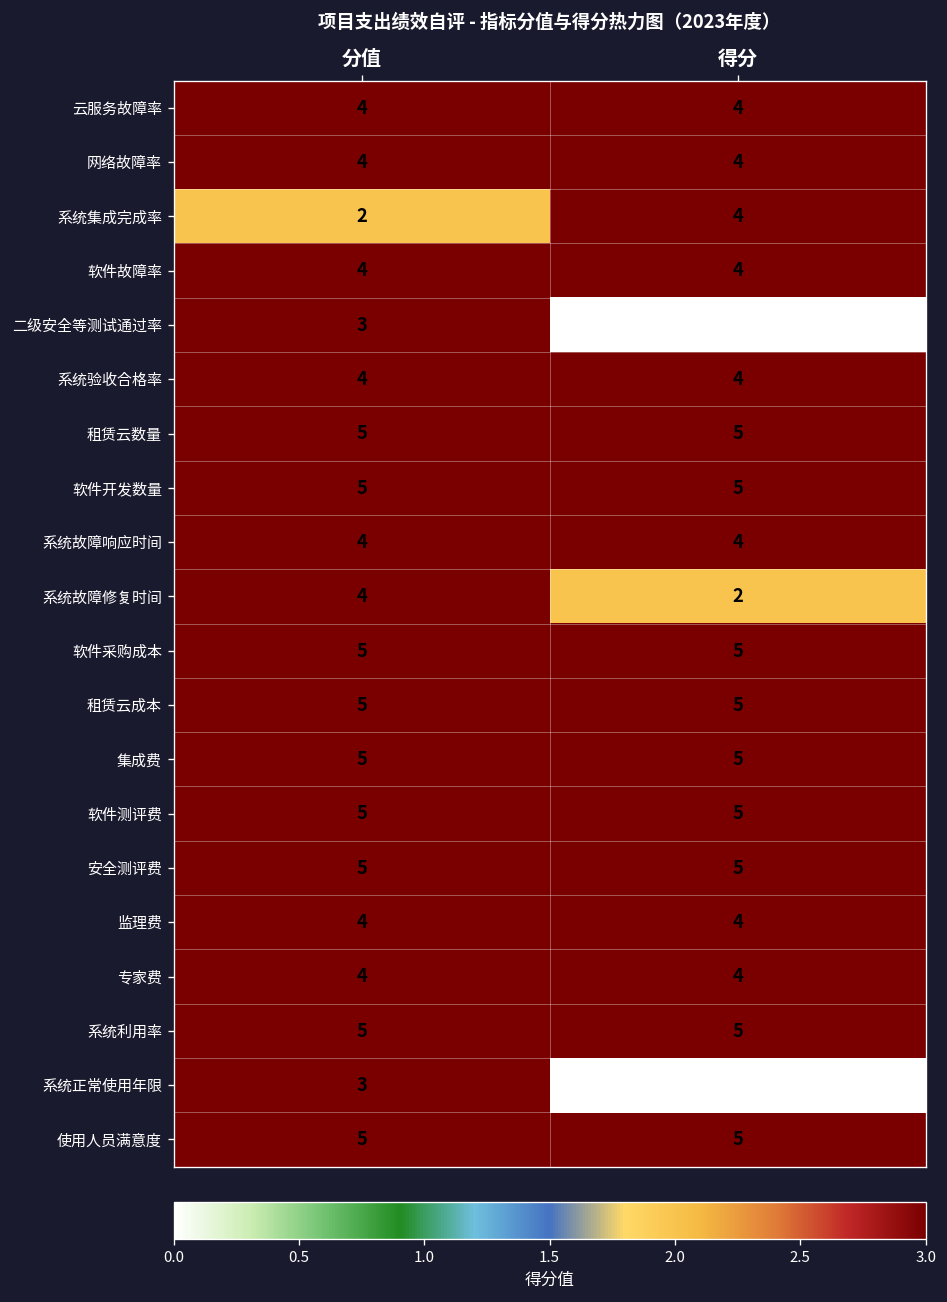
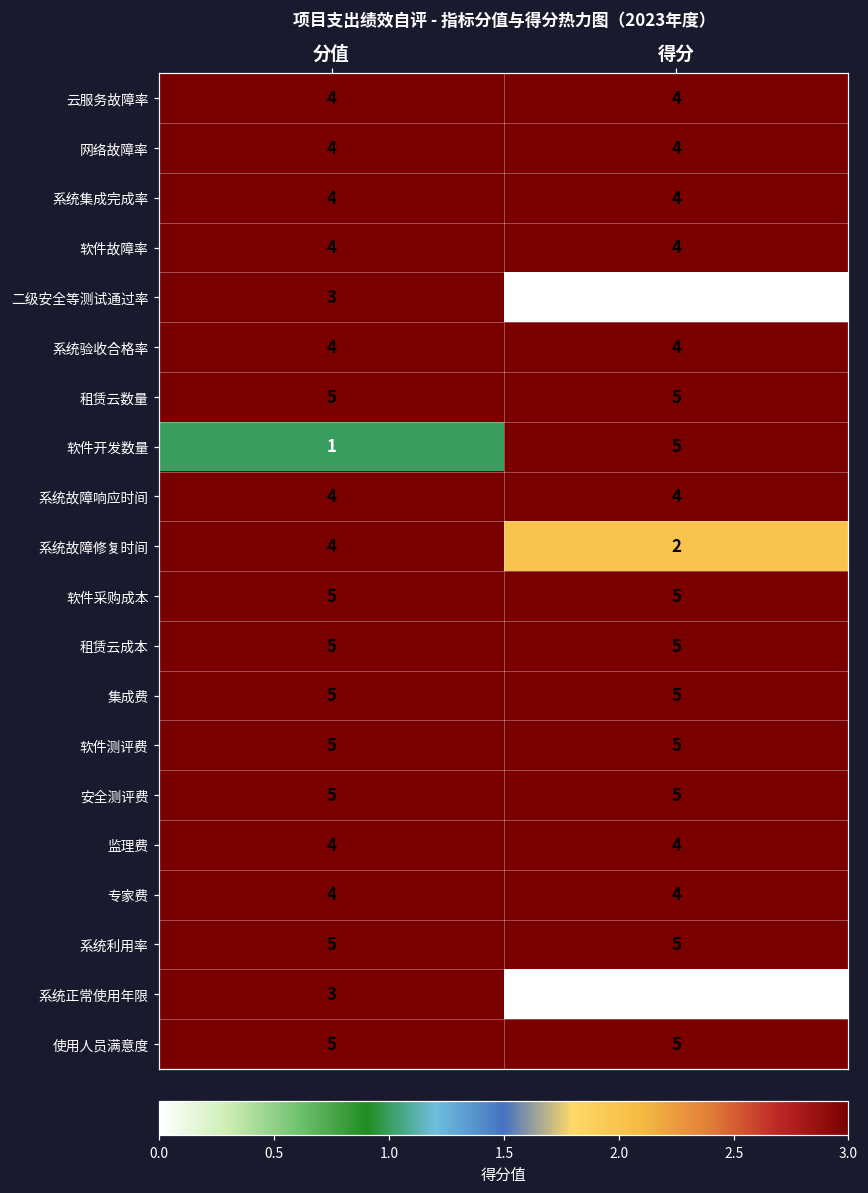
系统集成完成率, 分值: 2 -> 4
软件开发数量, 分值: 5 -> 1
